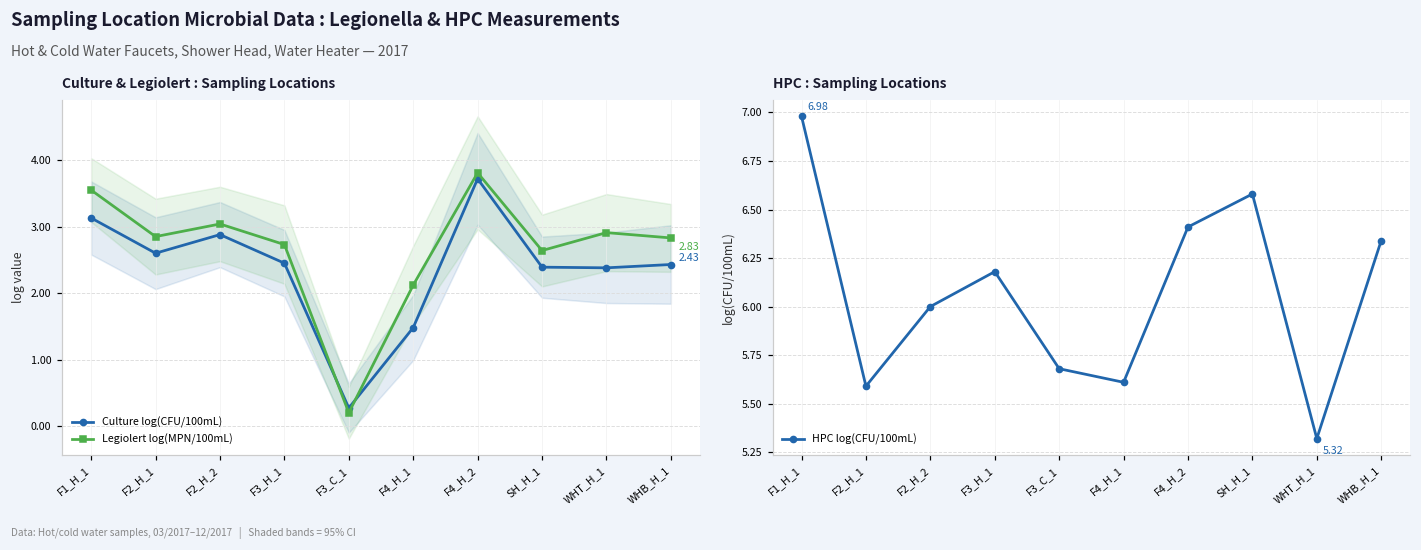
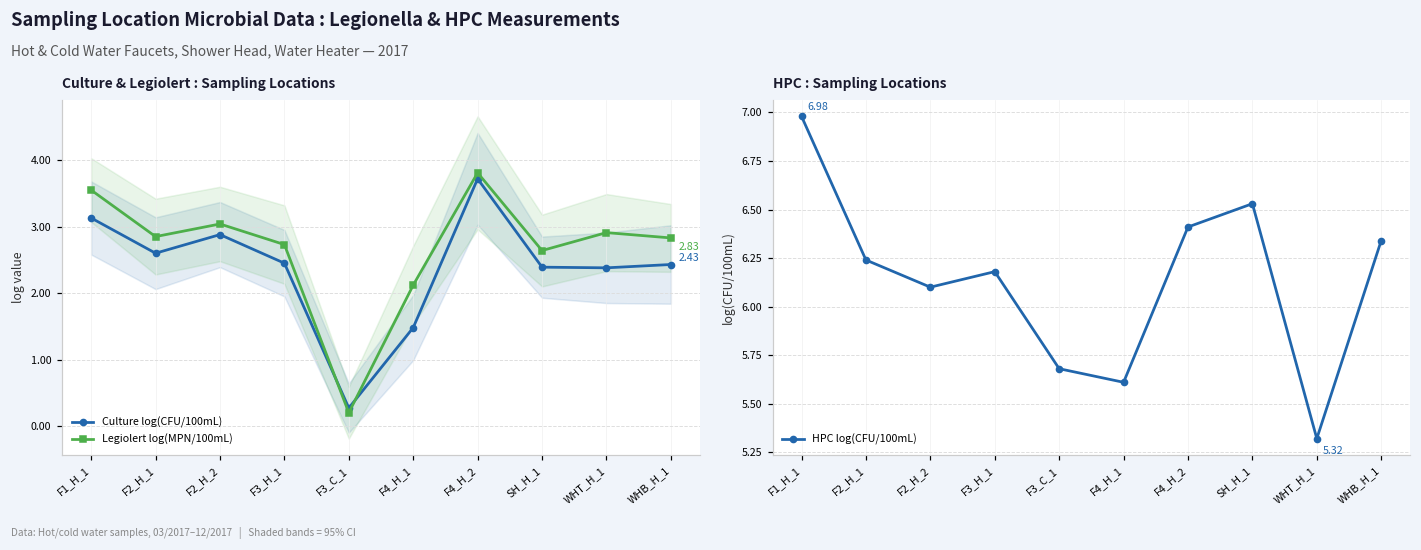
HPC : Sampling Locations, F2_H_1: 5.59 -> 6.24
HPC : Sampling Locations, F2_H_2: 6.0 -> 6.1
HPC : Sampling Locations, SH_H_1: 6.58 -> 6.53
